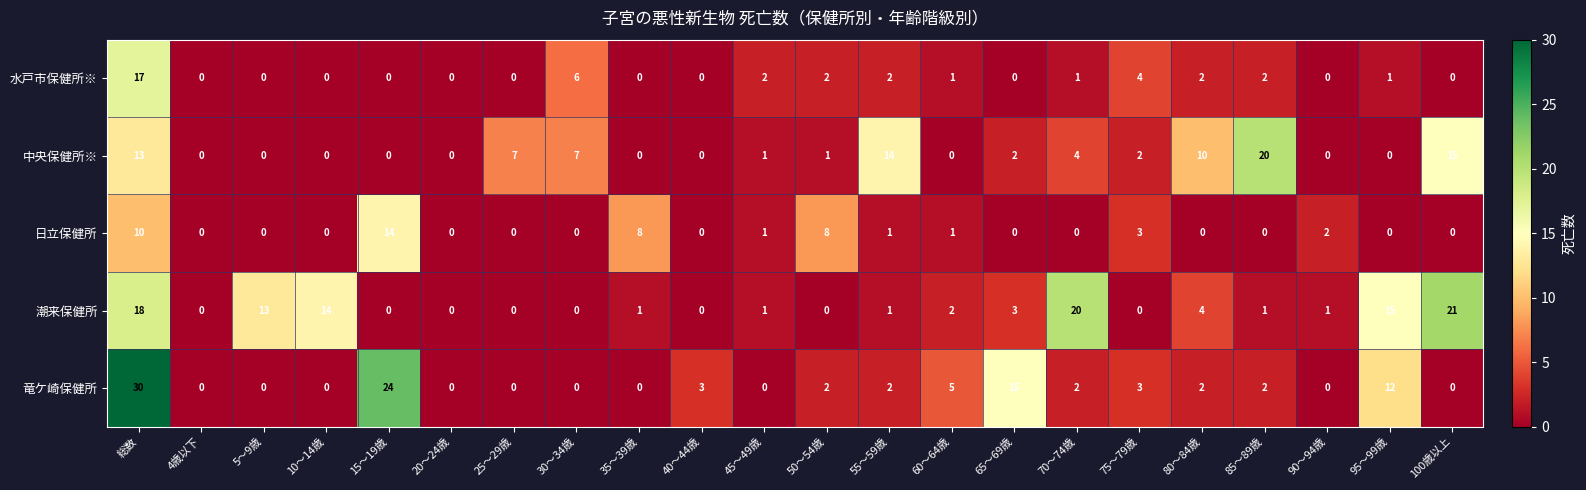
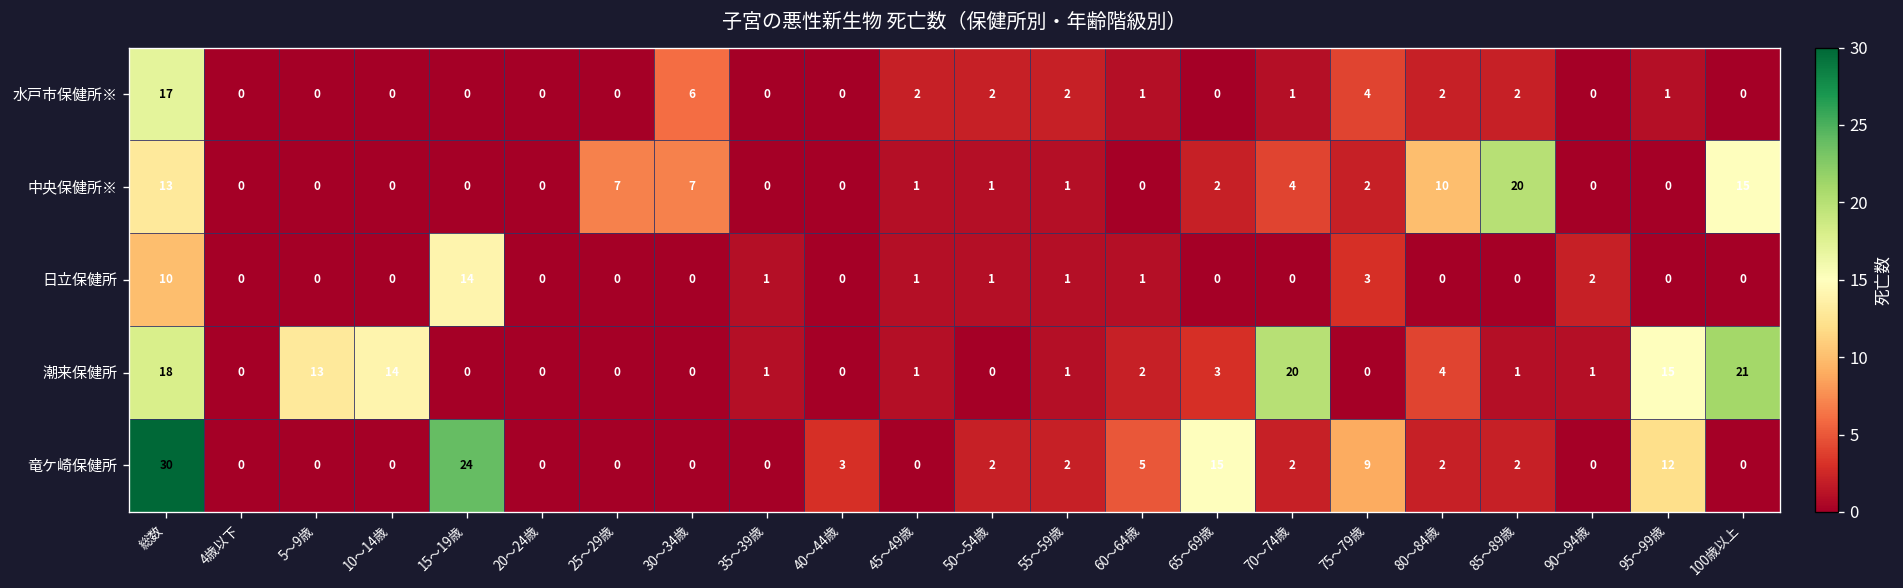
中央保健所※, 55～59歳: 14 -> 1
日立保健所, 35～39歳: 8 -> 1
日立保健所, 50～54歳: 8 -> 1
竜ケ崎保健所, 75～79歳: 3 -> 9
